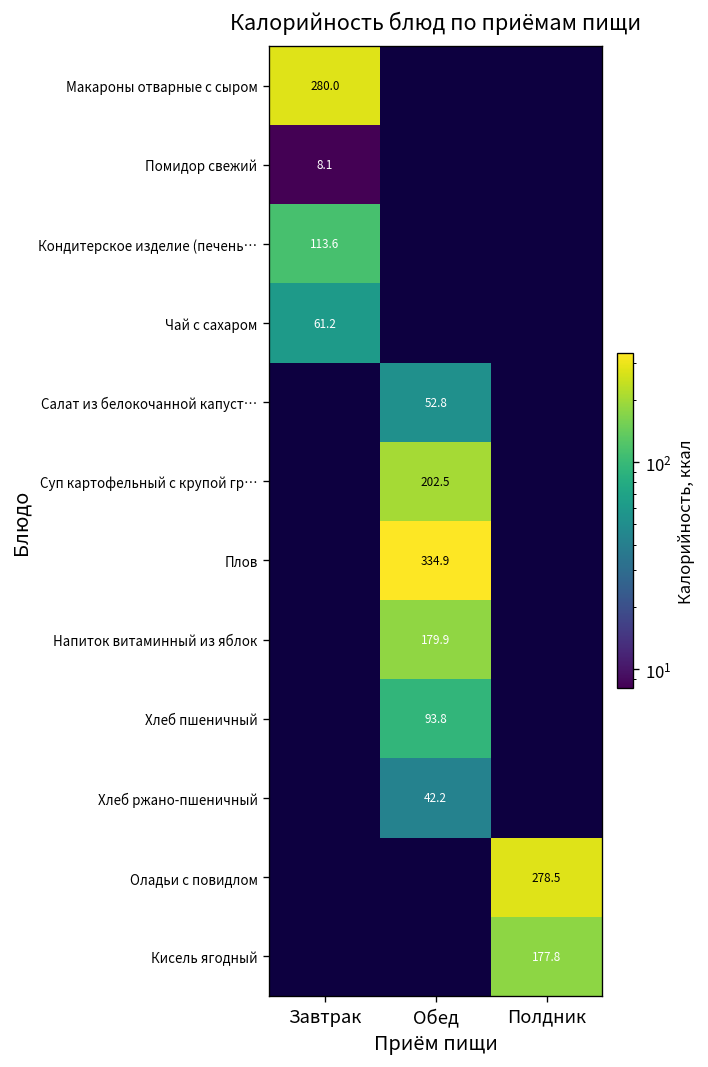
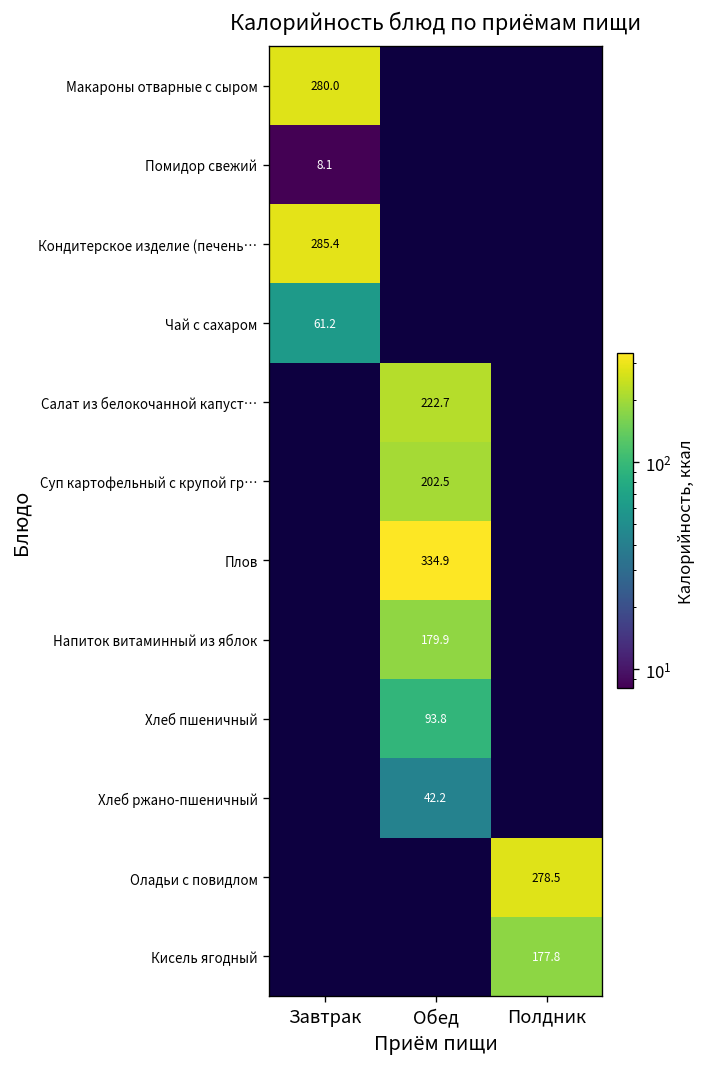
Кондитерское изделие (печень…, Завтрак: 113.6 -> 285.4
Салат из белокочанной капуст…, Обед: 52.8 -> 222.7
